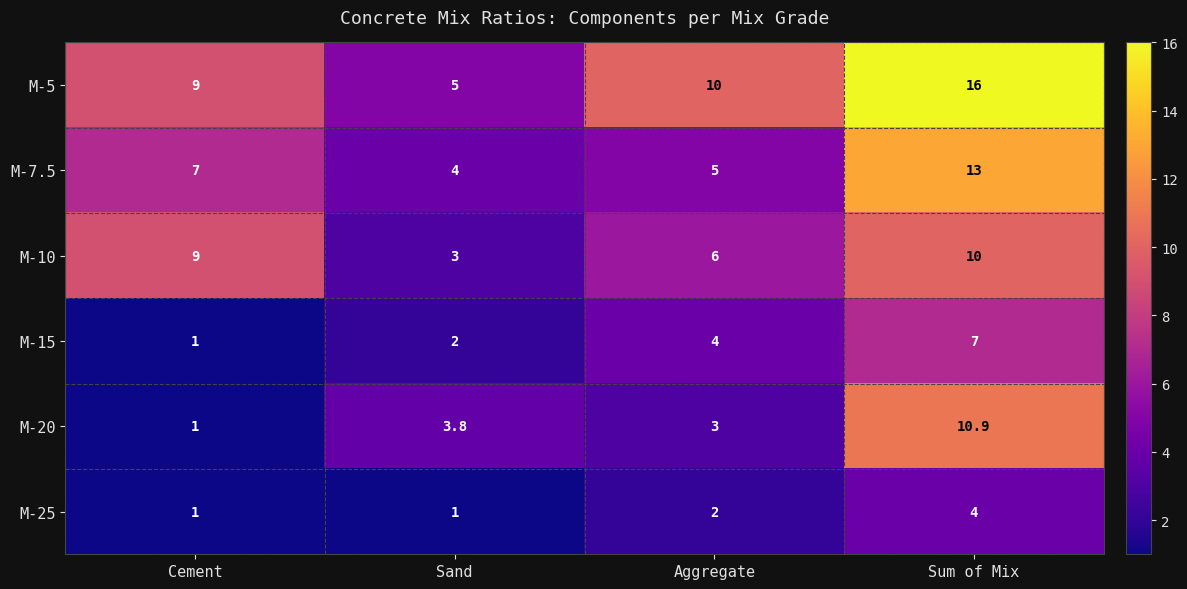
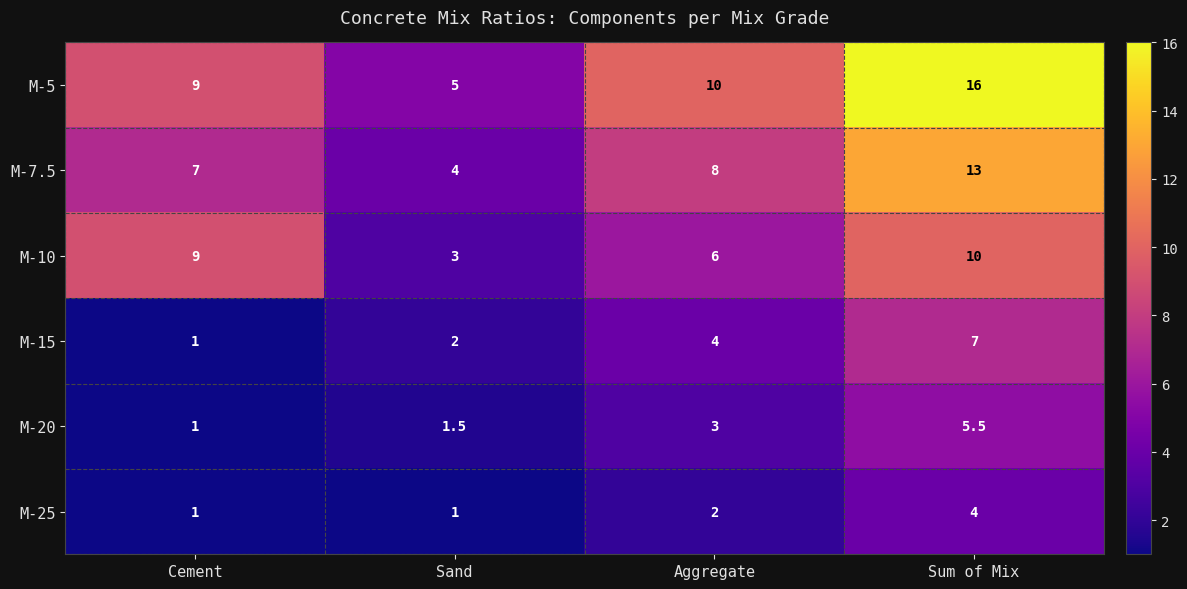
M-7.5, Aggregate: 5 -> 8
M-20, Sand: 3.8 -> 1.5
M-20, Sum of Mix: 10.9 -> 5.5
